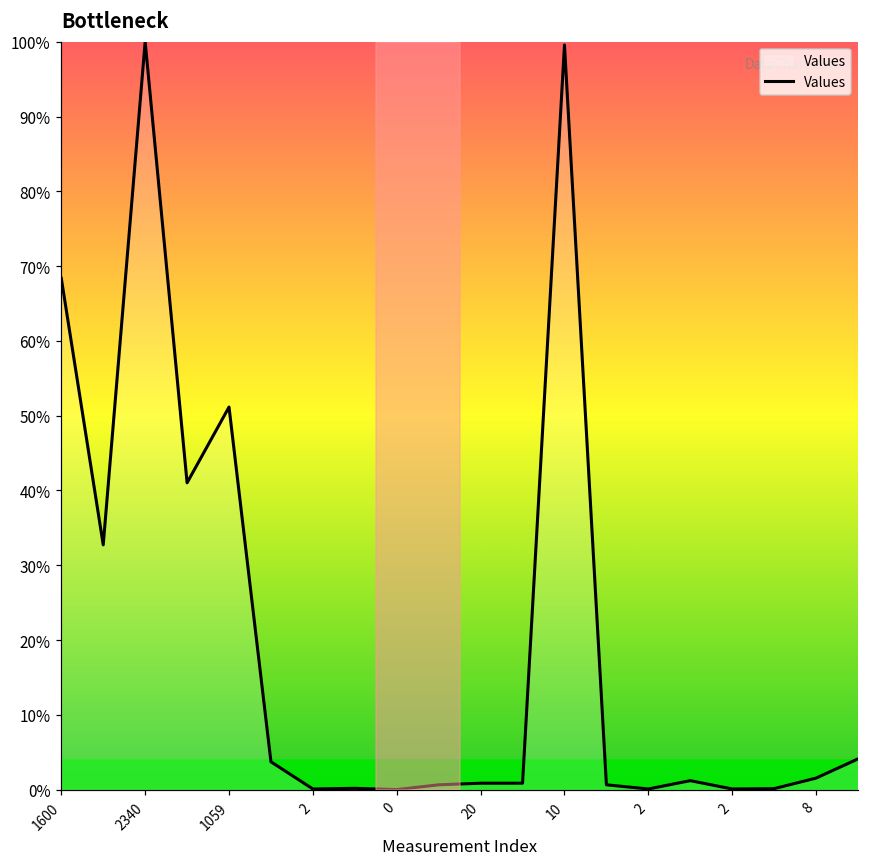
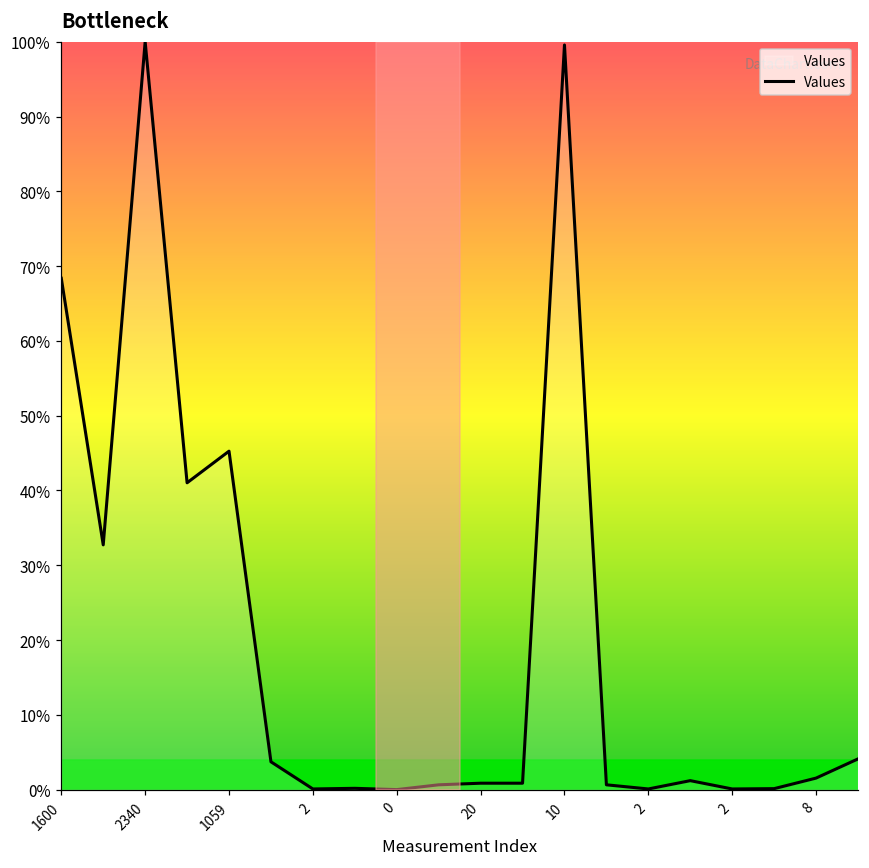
1059: 51% -> 45%
